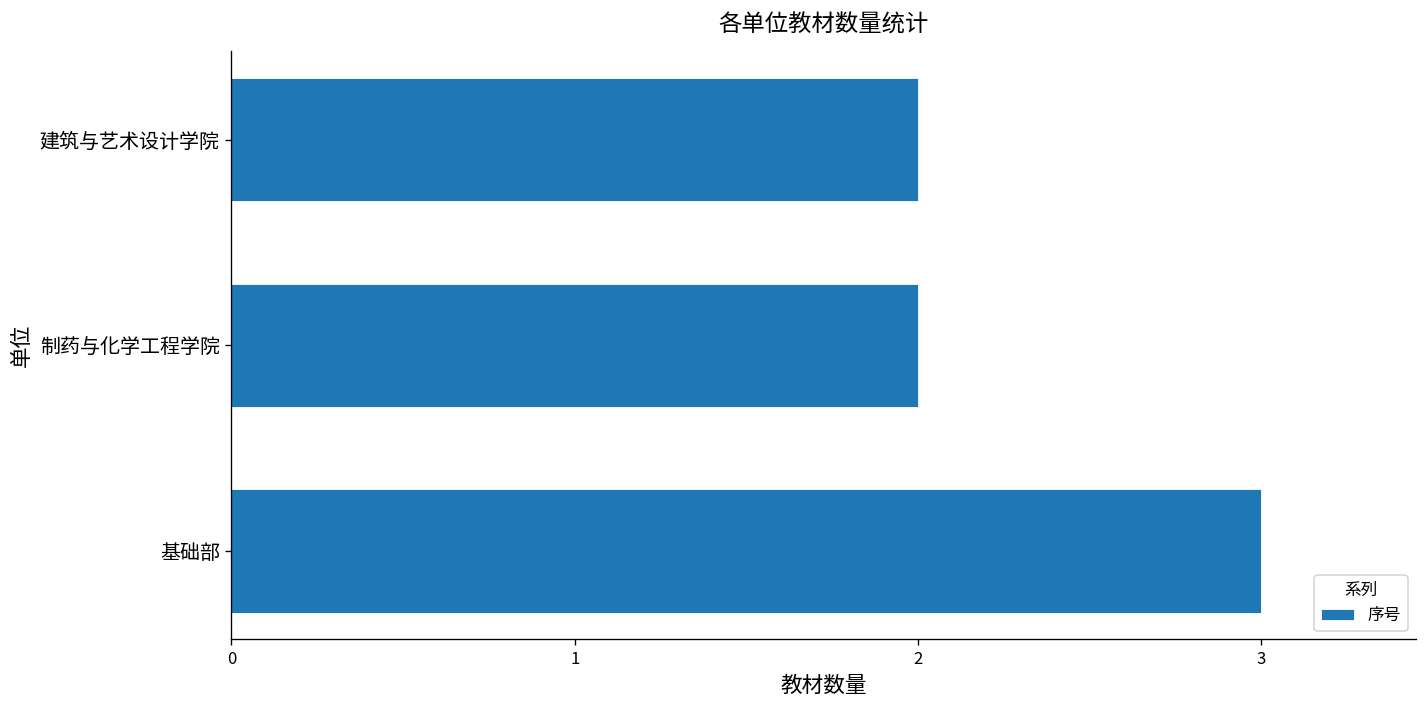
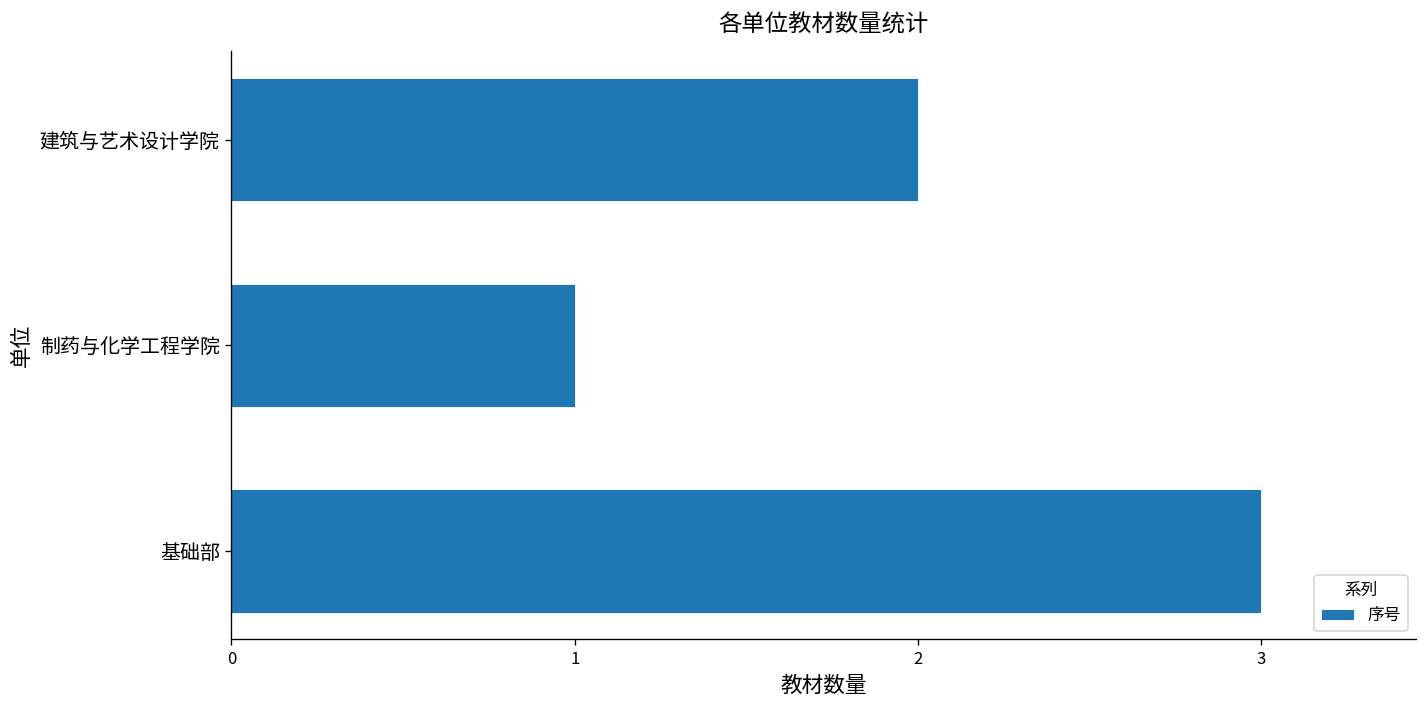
制药与化学工程学院: 2 -> 1
